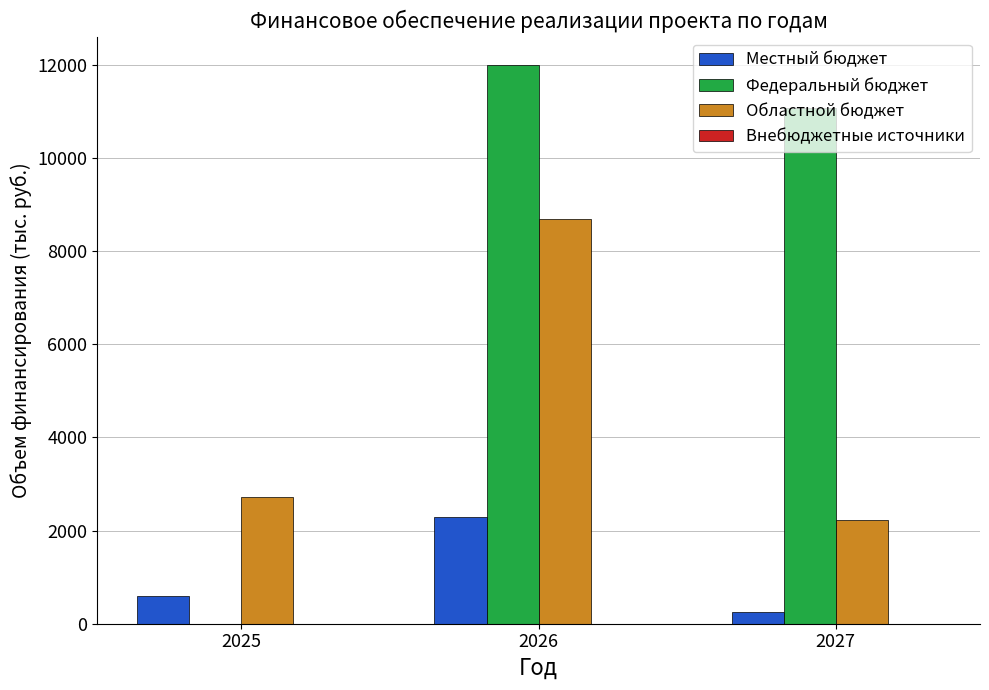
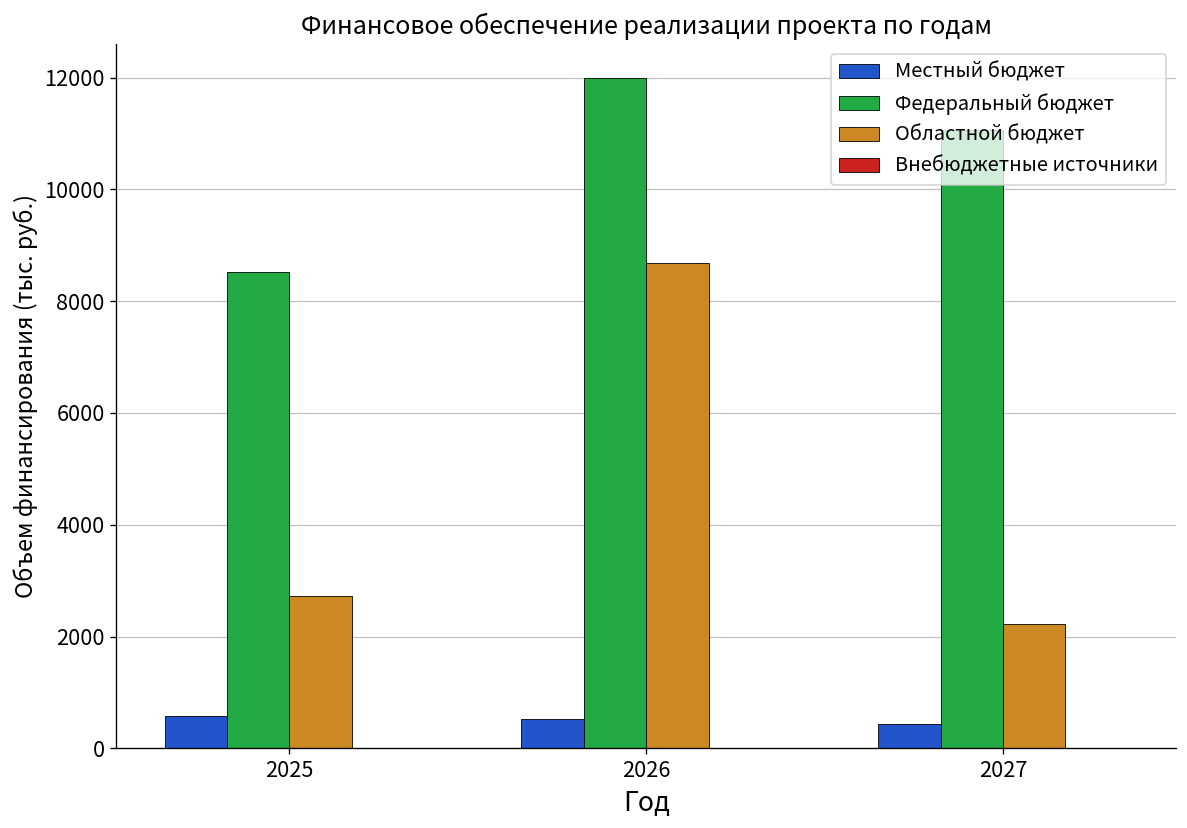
Федеральный бюджет, 2025: 0 -> 8500
Местный бюджет, 2026: 2300 -> 500
Местный бюджет, 2027: 200 -> 400
